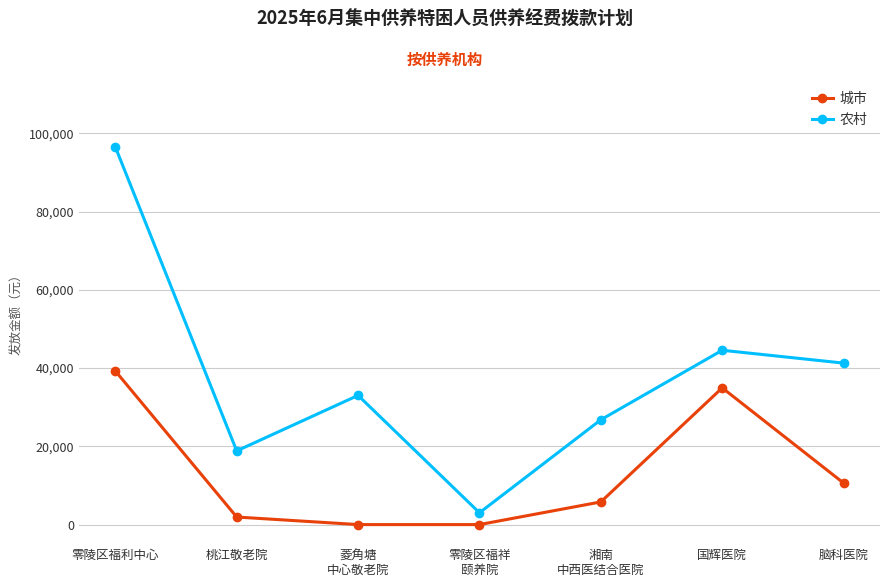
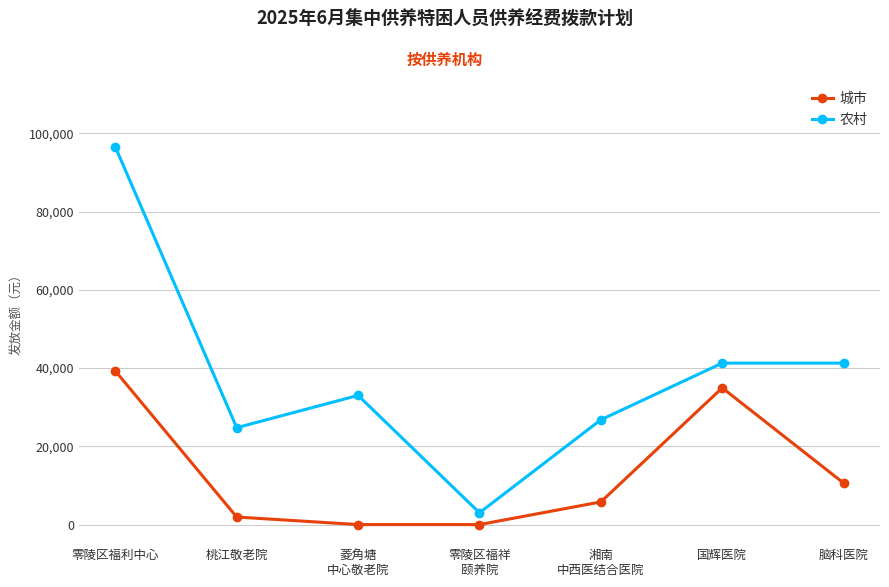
农村, 桃江敬老院: 19,000 -> 25,000
农村, 国辉医院: 45,000 -> 41,000
